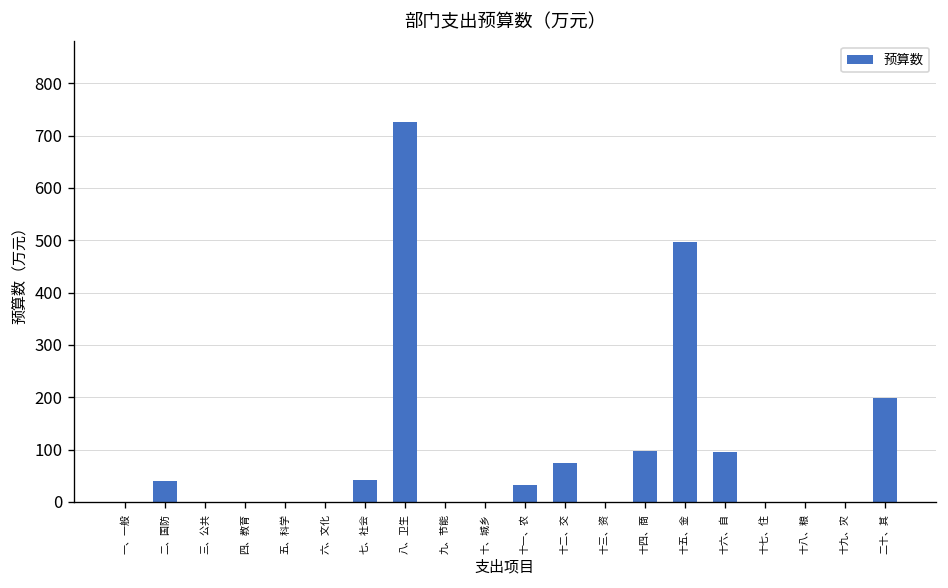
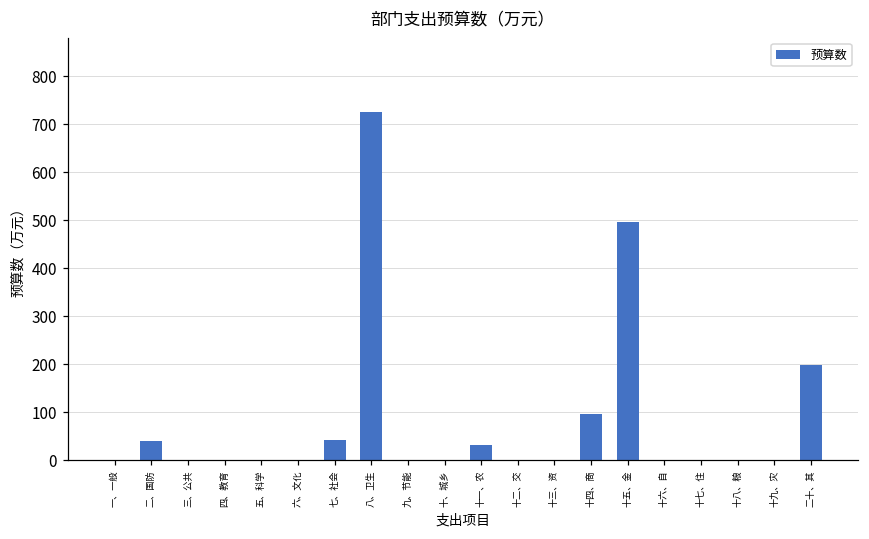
十二、交: 70 -> 0
十六、自: 100 -> 0
